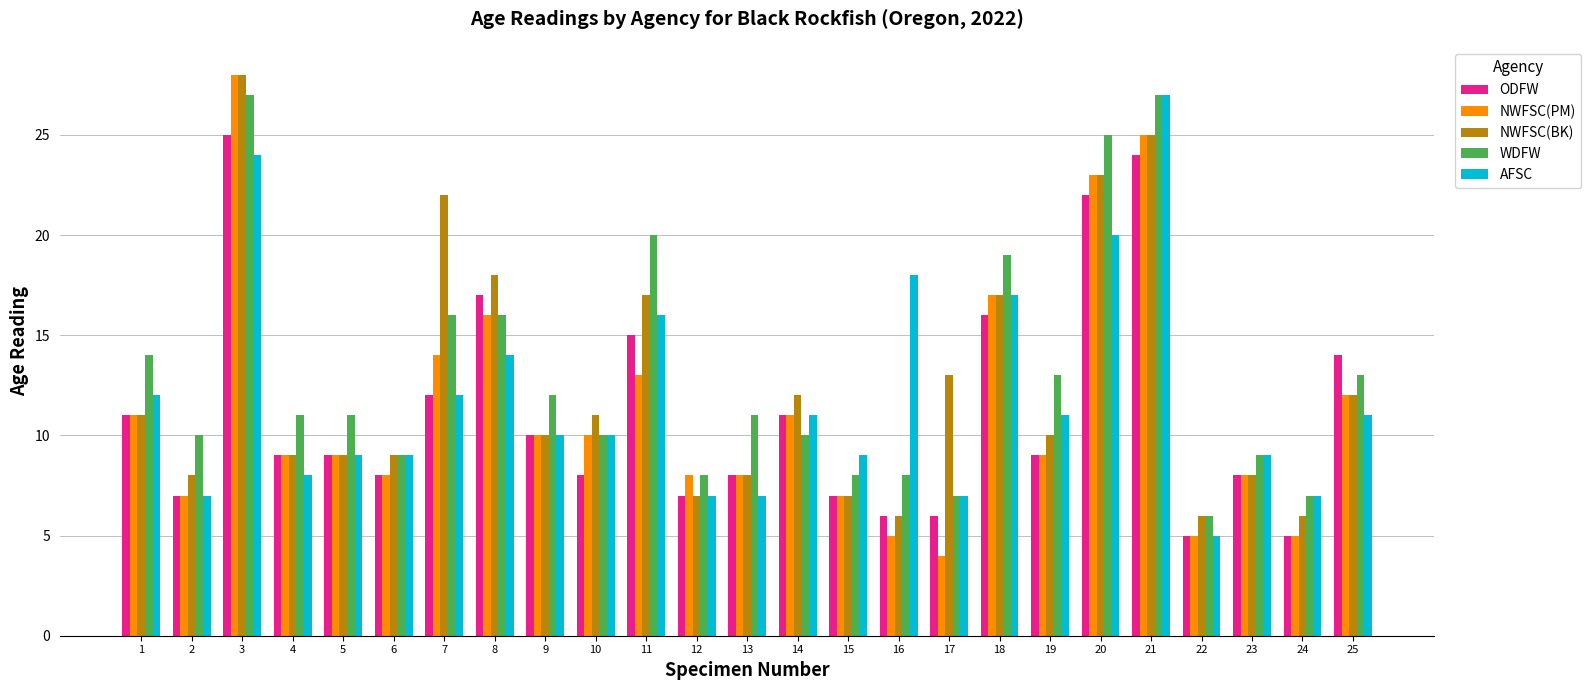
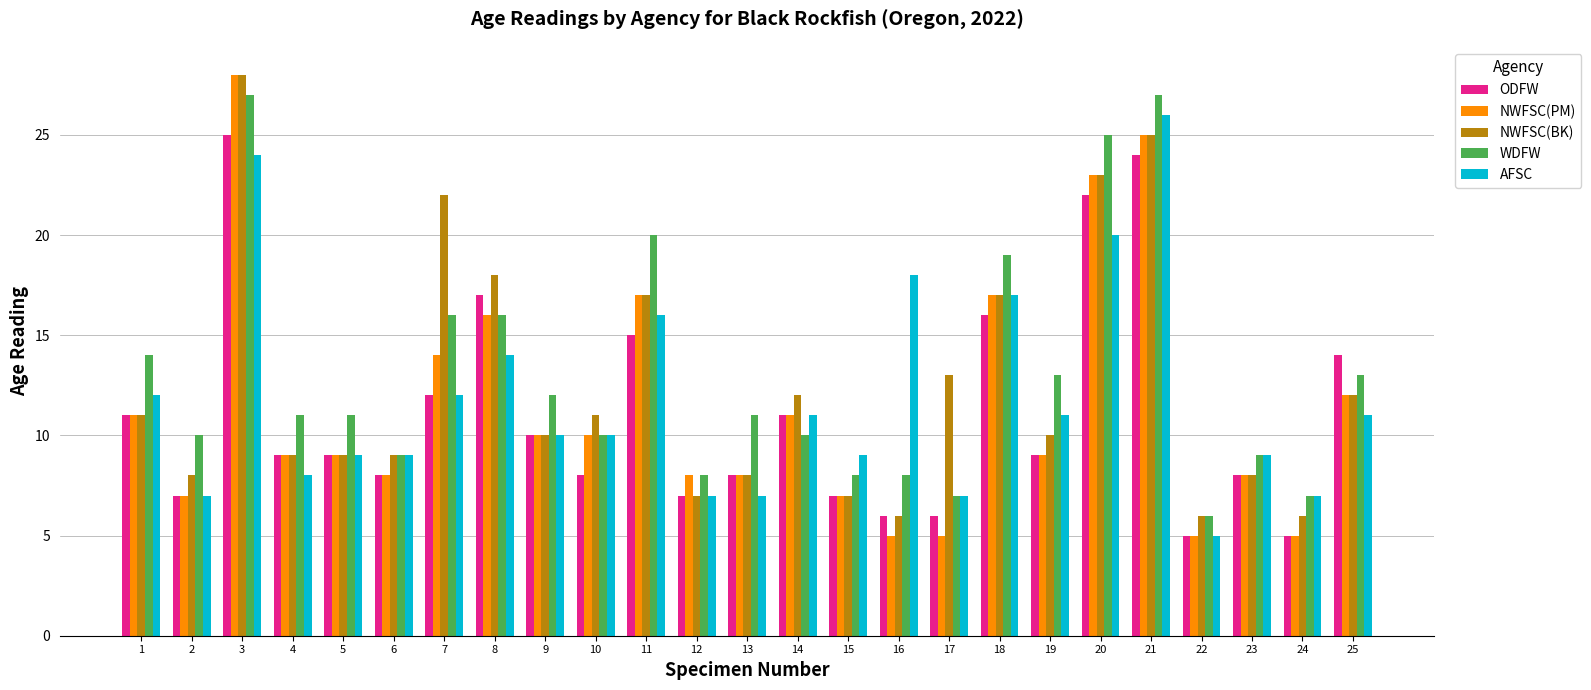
NWFSC(PM), 11: 13 -> 17
NWFSC(PM), 17: 4 -> 5
AFSC, 21: 27 -> 26
